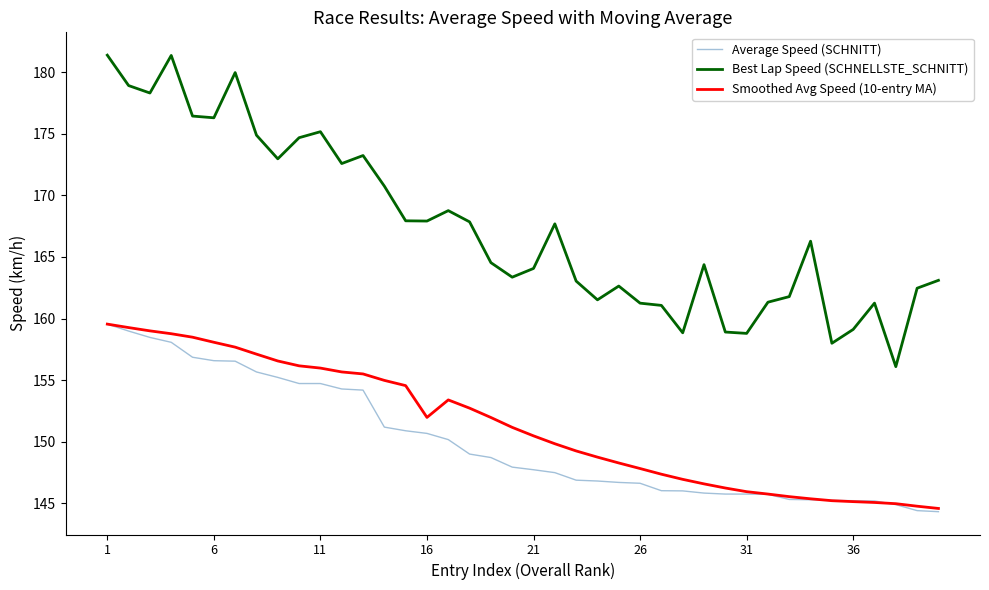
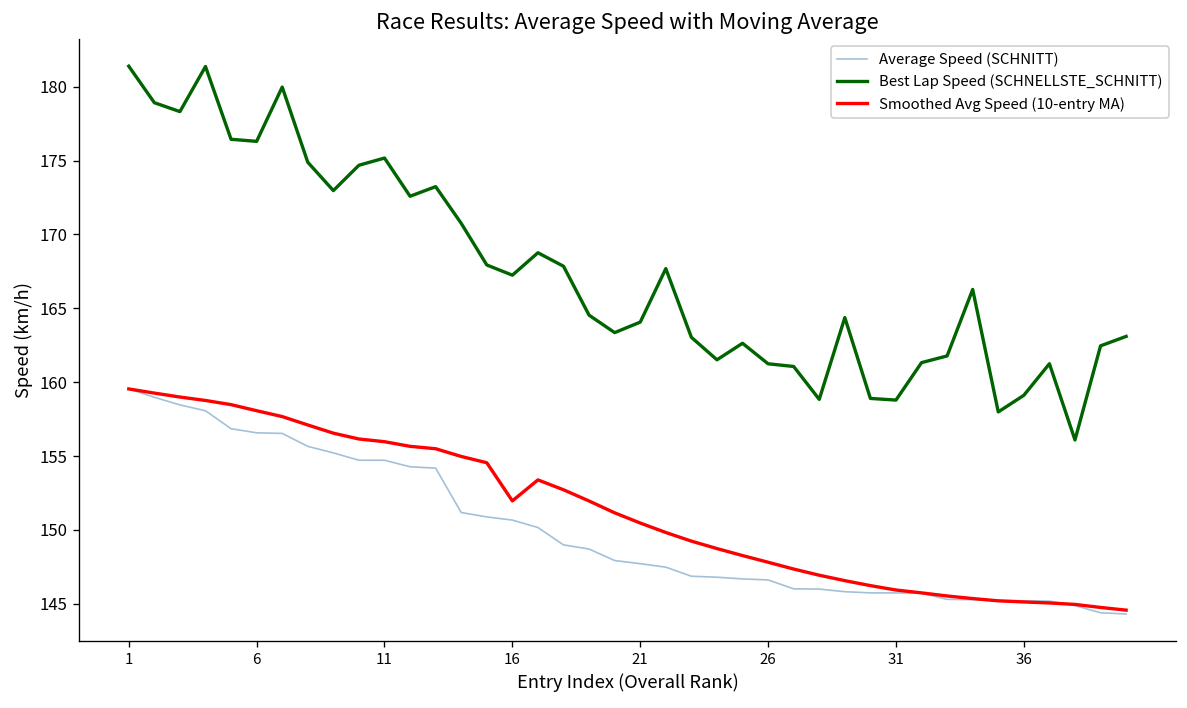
Best Lap Speed (SCHNELLSTE_SCHNITT), 16: 167.9 -> 167.2
